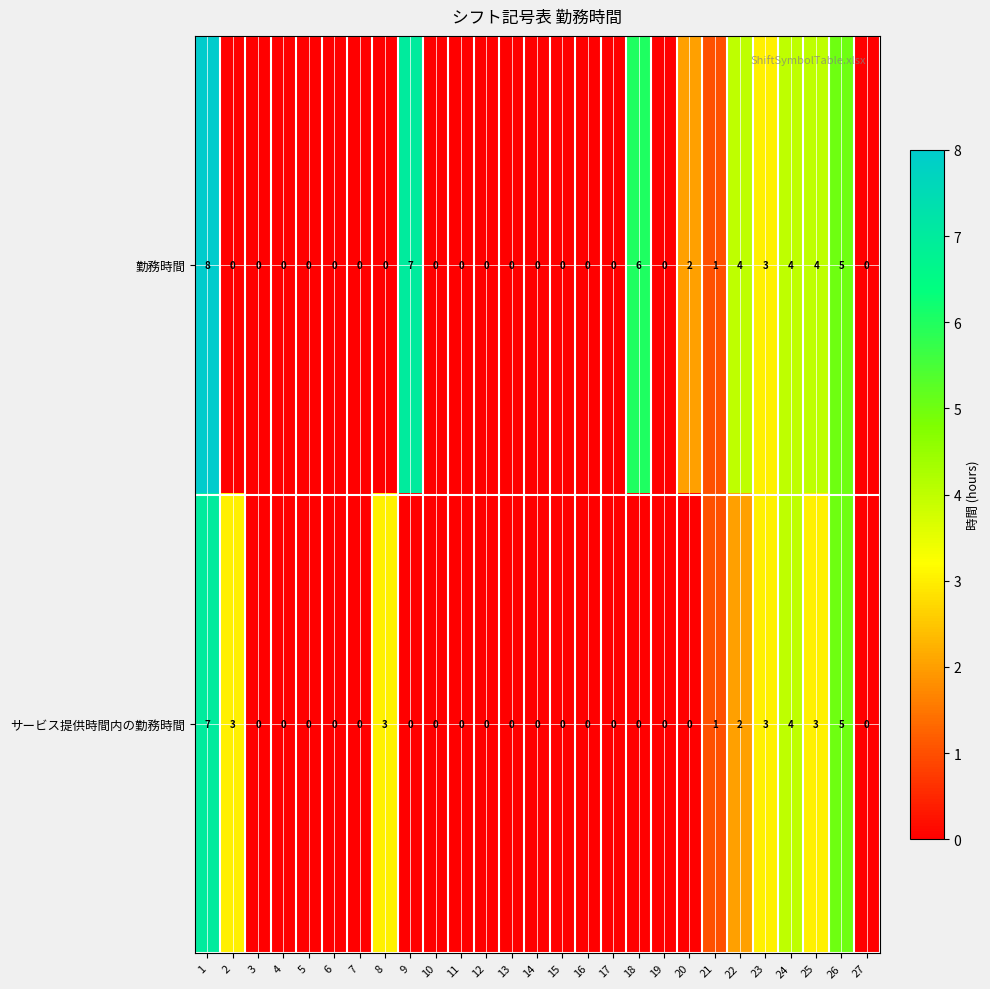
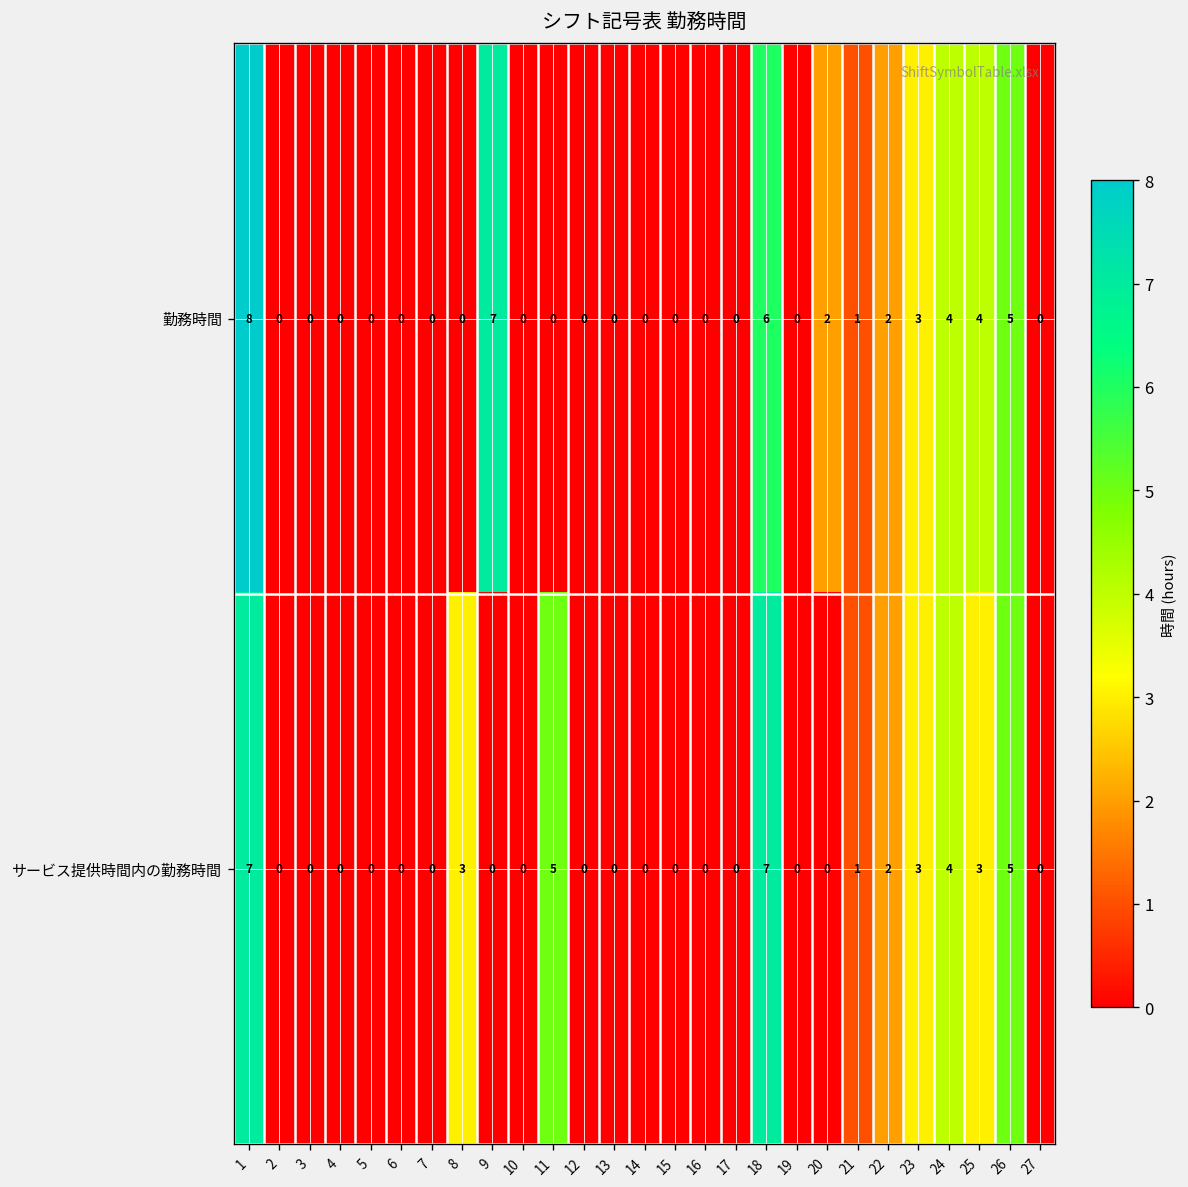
勤務時間, 22: 4 -> 2
サービス提供時間内の勤務時間, 2: 3 -> 0
サービス提供時間内の勤務時間, 11: 0 -> 5
サービス提供時間内の勤務時間, 18: 0 -> 7
